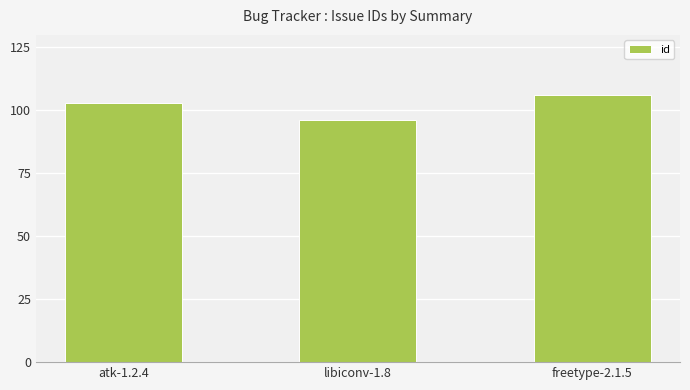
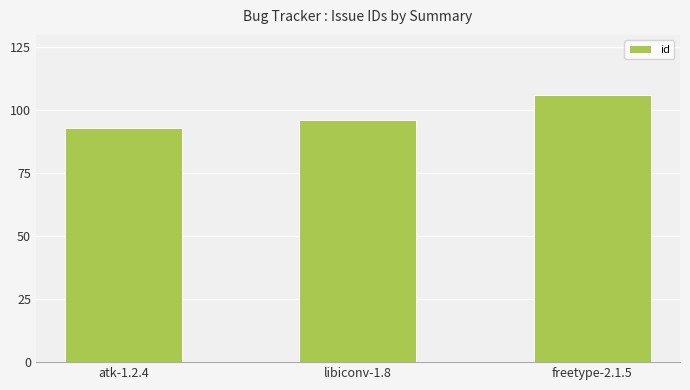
atk-1.2.4: 103 -> 93
